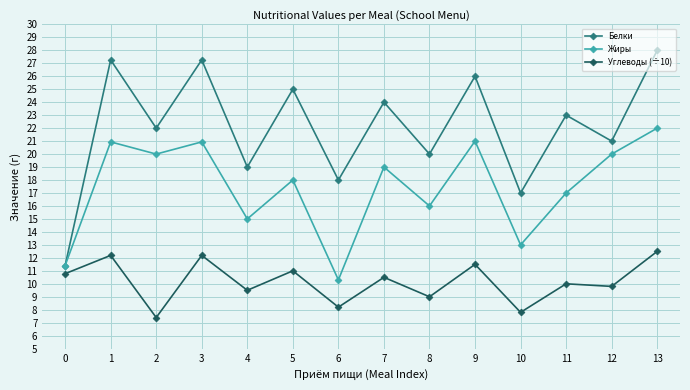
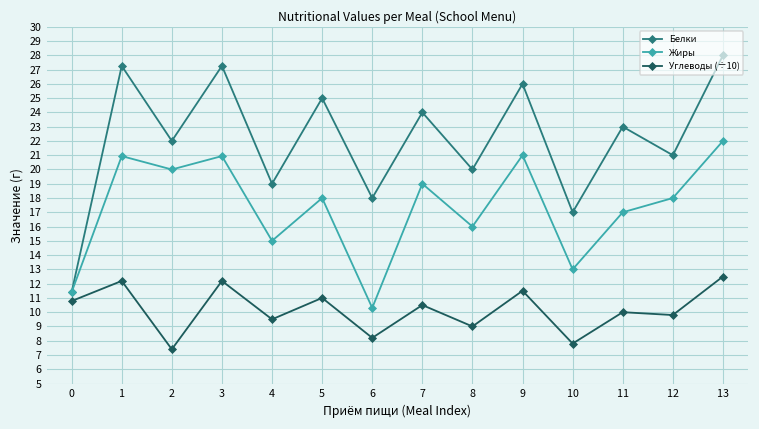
Жиры, 12: 20 -> 18
